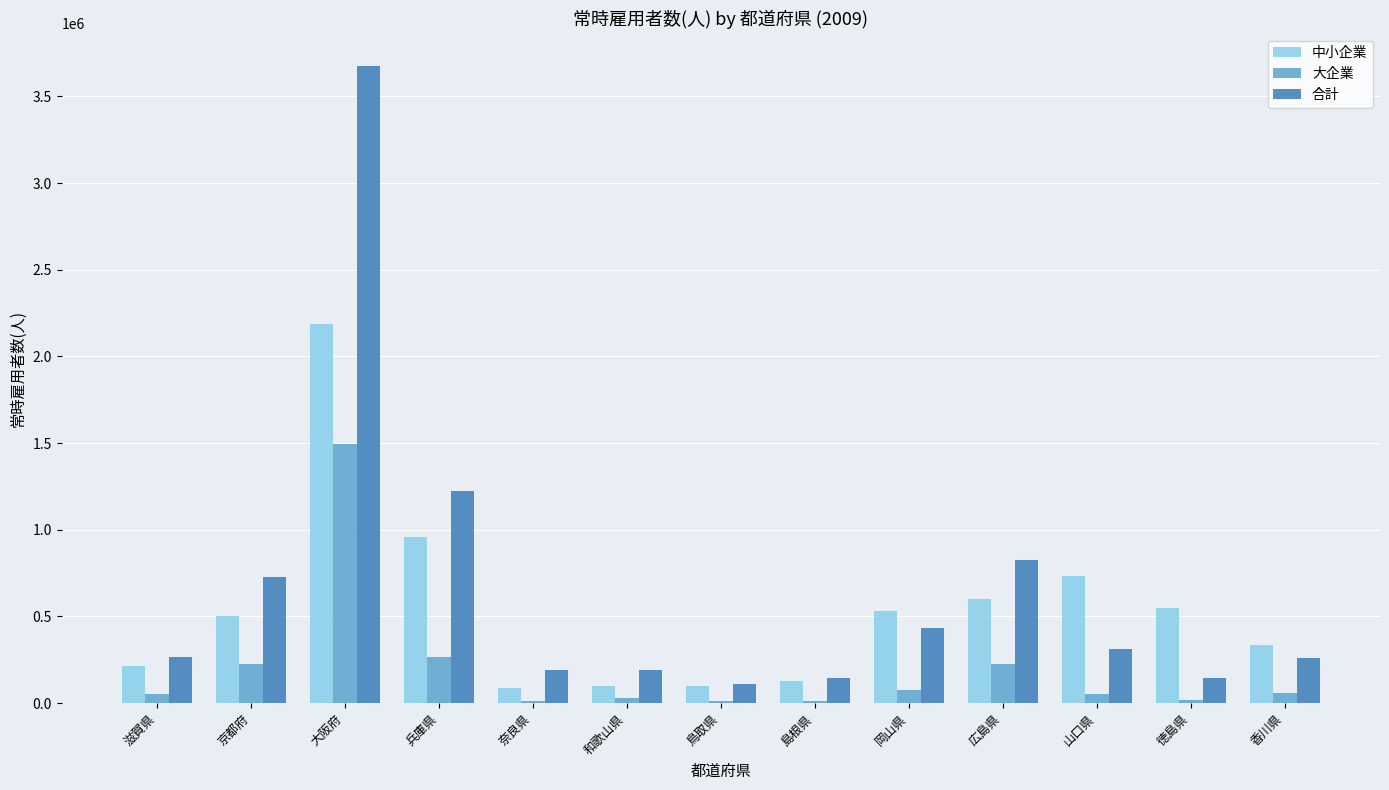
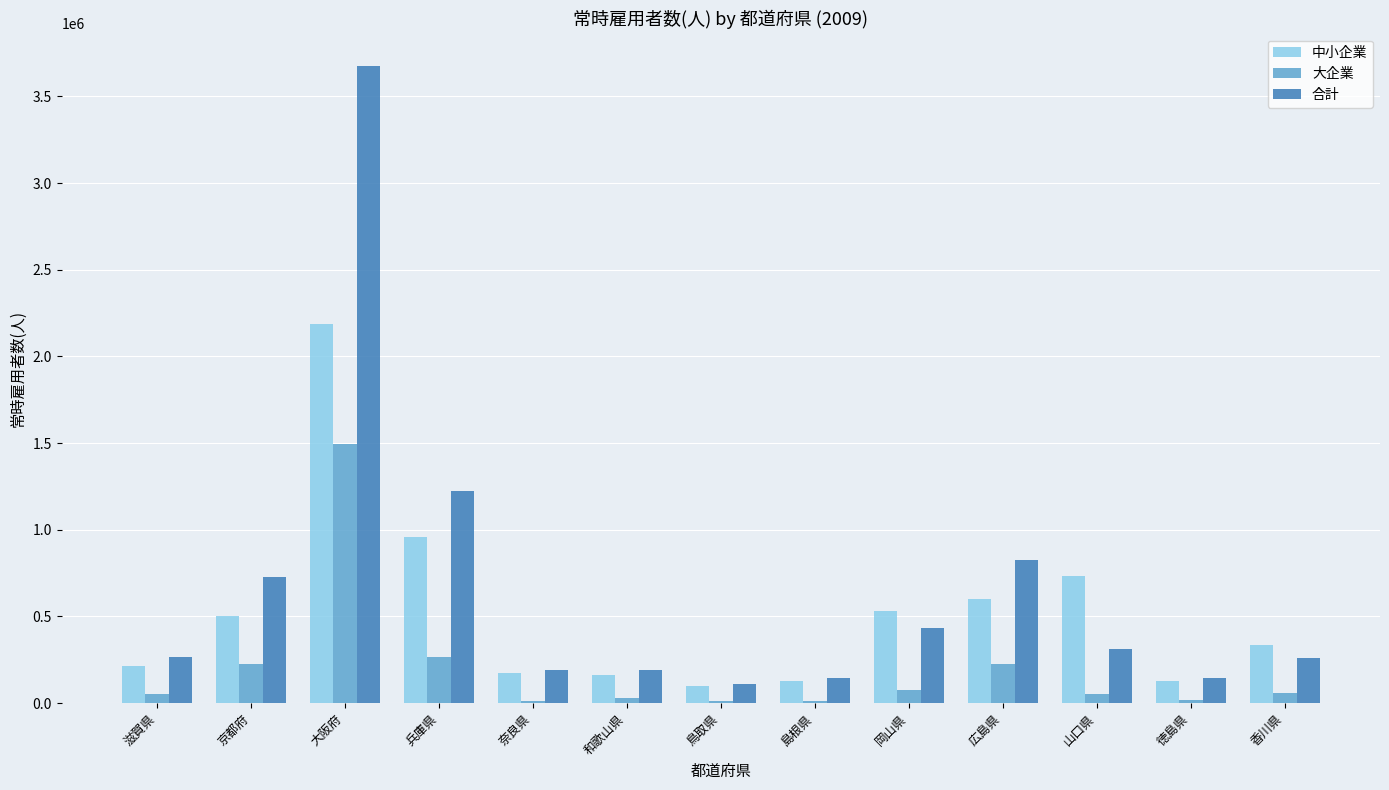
中小企業, 奈良県: 90000 -> 170000
中小企業, 和歌山県: 100000 -> 160000
中小企業, 徳島県: 550000 -> 130000
